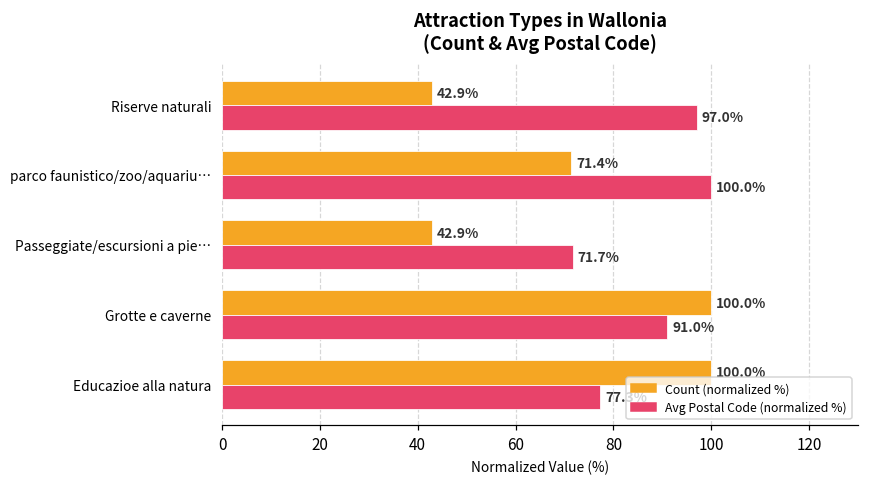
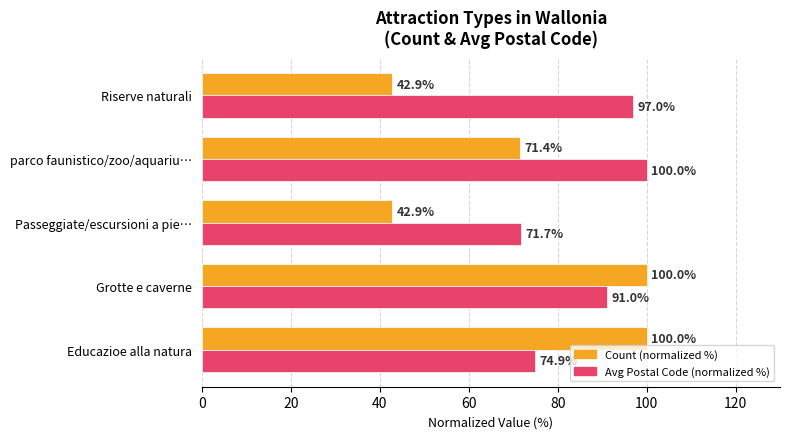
Avg Postal Code (normalized %), Educazioe alla natura: 77 -> 75
